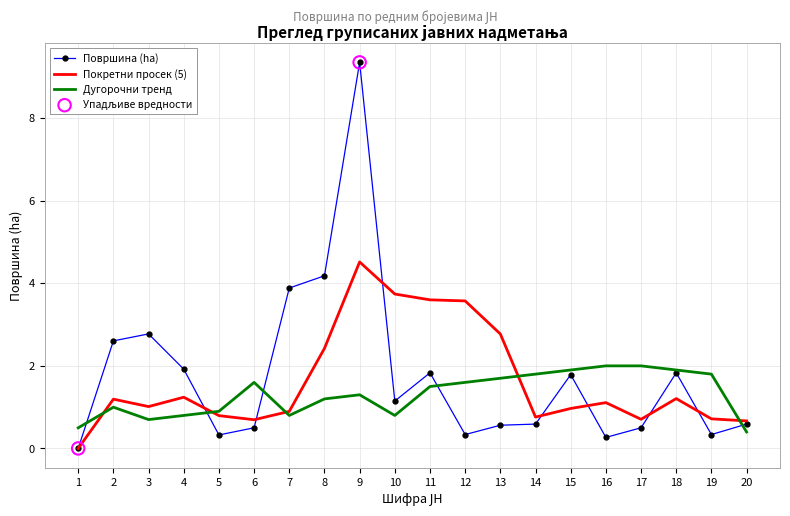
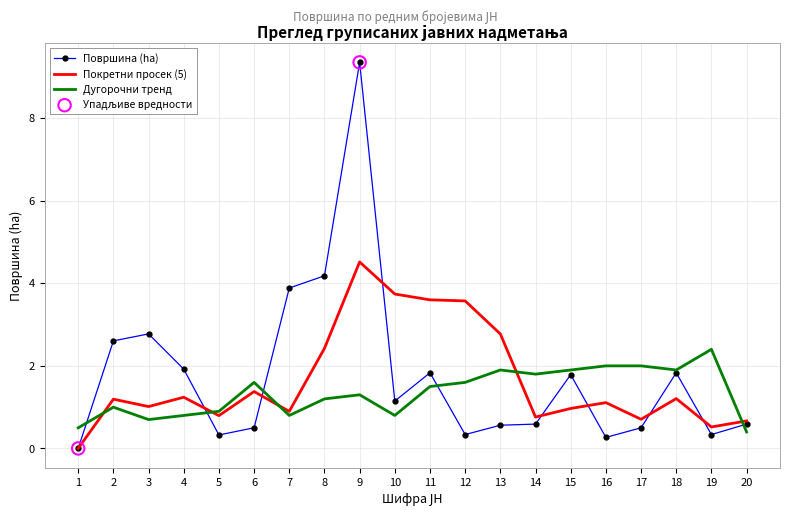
Покретни просек (5), 6: 0.7 -> 1.4
Дугорочни тренд, 13: 1.7 -> 1.9
Покретни просек (5), 19: 0.7 -> 0.5
Дугорочни тренд, 19: 1.8 -> 2.4
